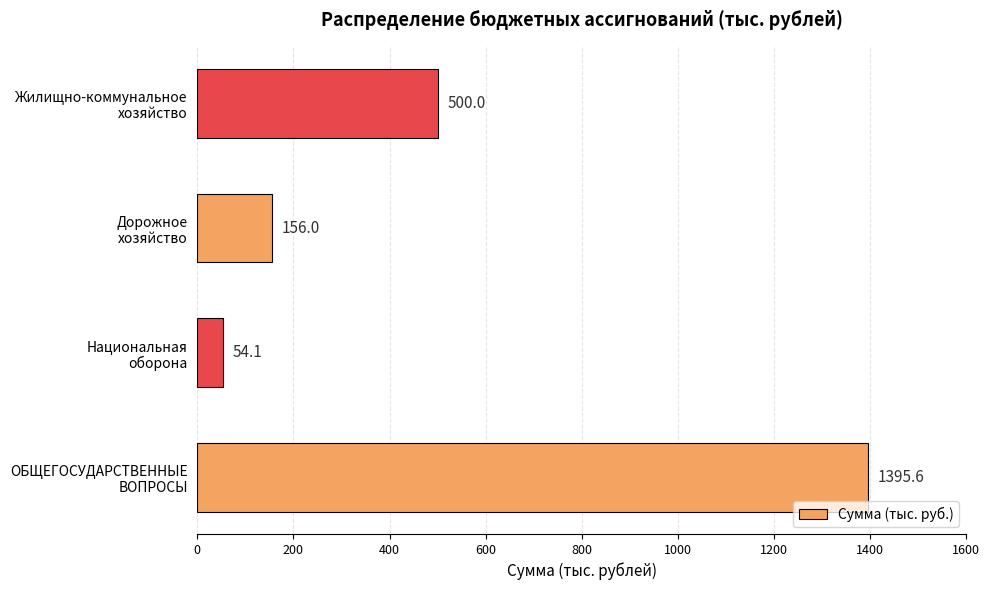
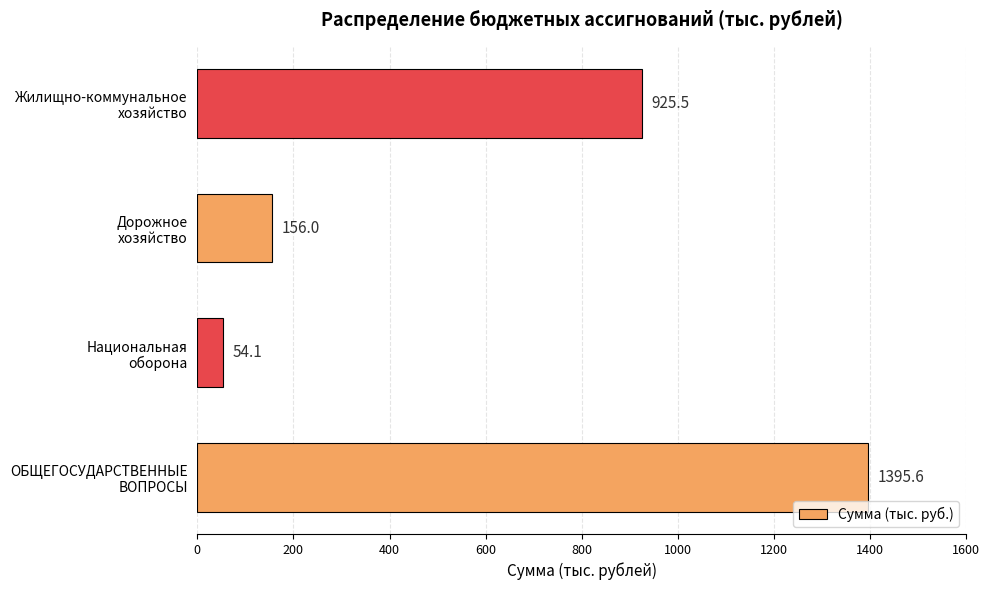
Жилищно-коммунальное хозяйство: 500.0 -> 925.5
